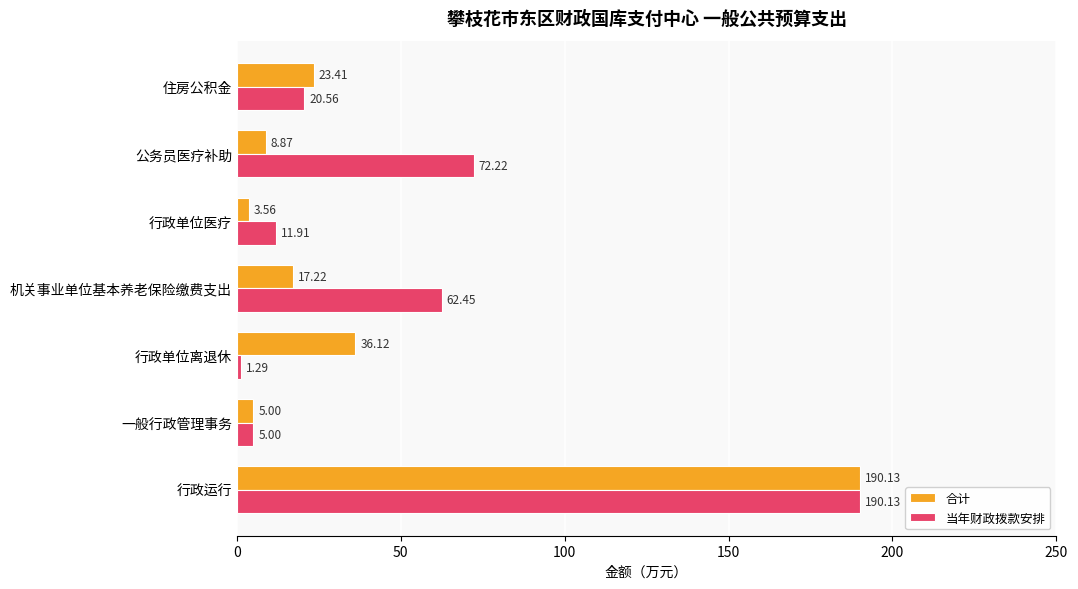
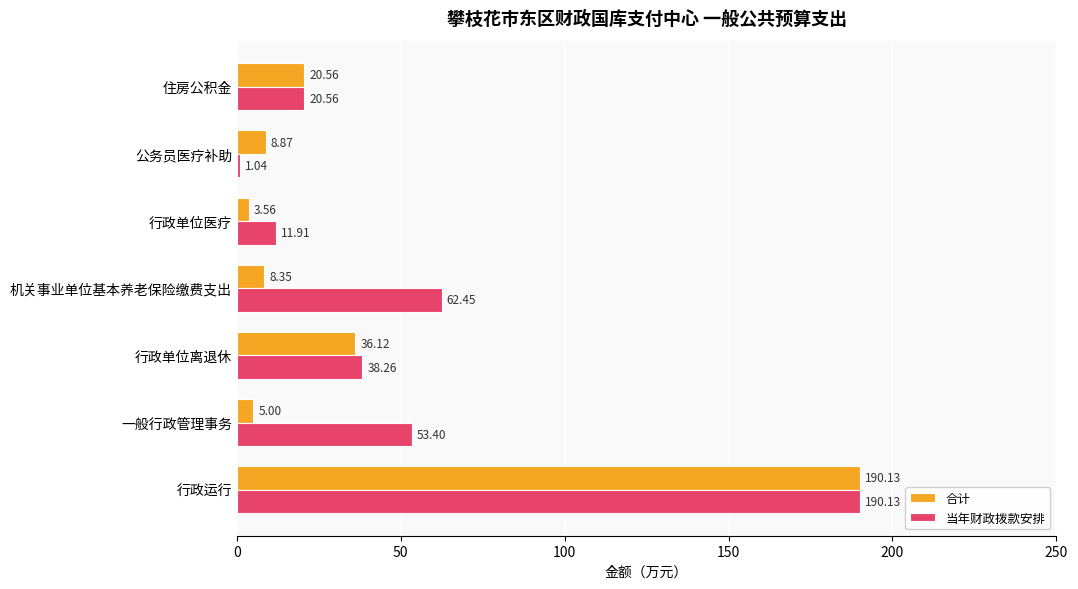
合计, 住房公积金: 23.41 -> 20.56
当年财政拨款安排, 公务员医疗补助: 72.22 -> 1.04
合计, 机关事业单位基本养老保险缴费支出: 17.22 -> 8.35
当年财政拨款安排, 行政单位离退休: 1.29 -> 38.26
当年财政拨款安排, 一般行政管理事务: 5.00 -> 53.40
